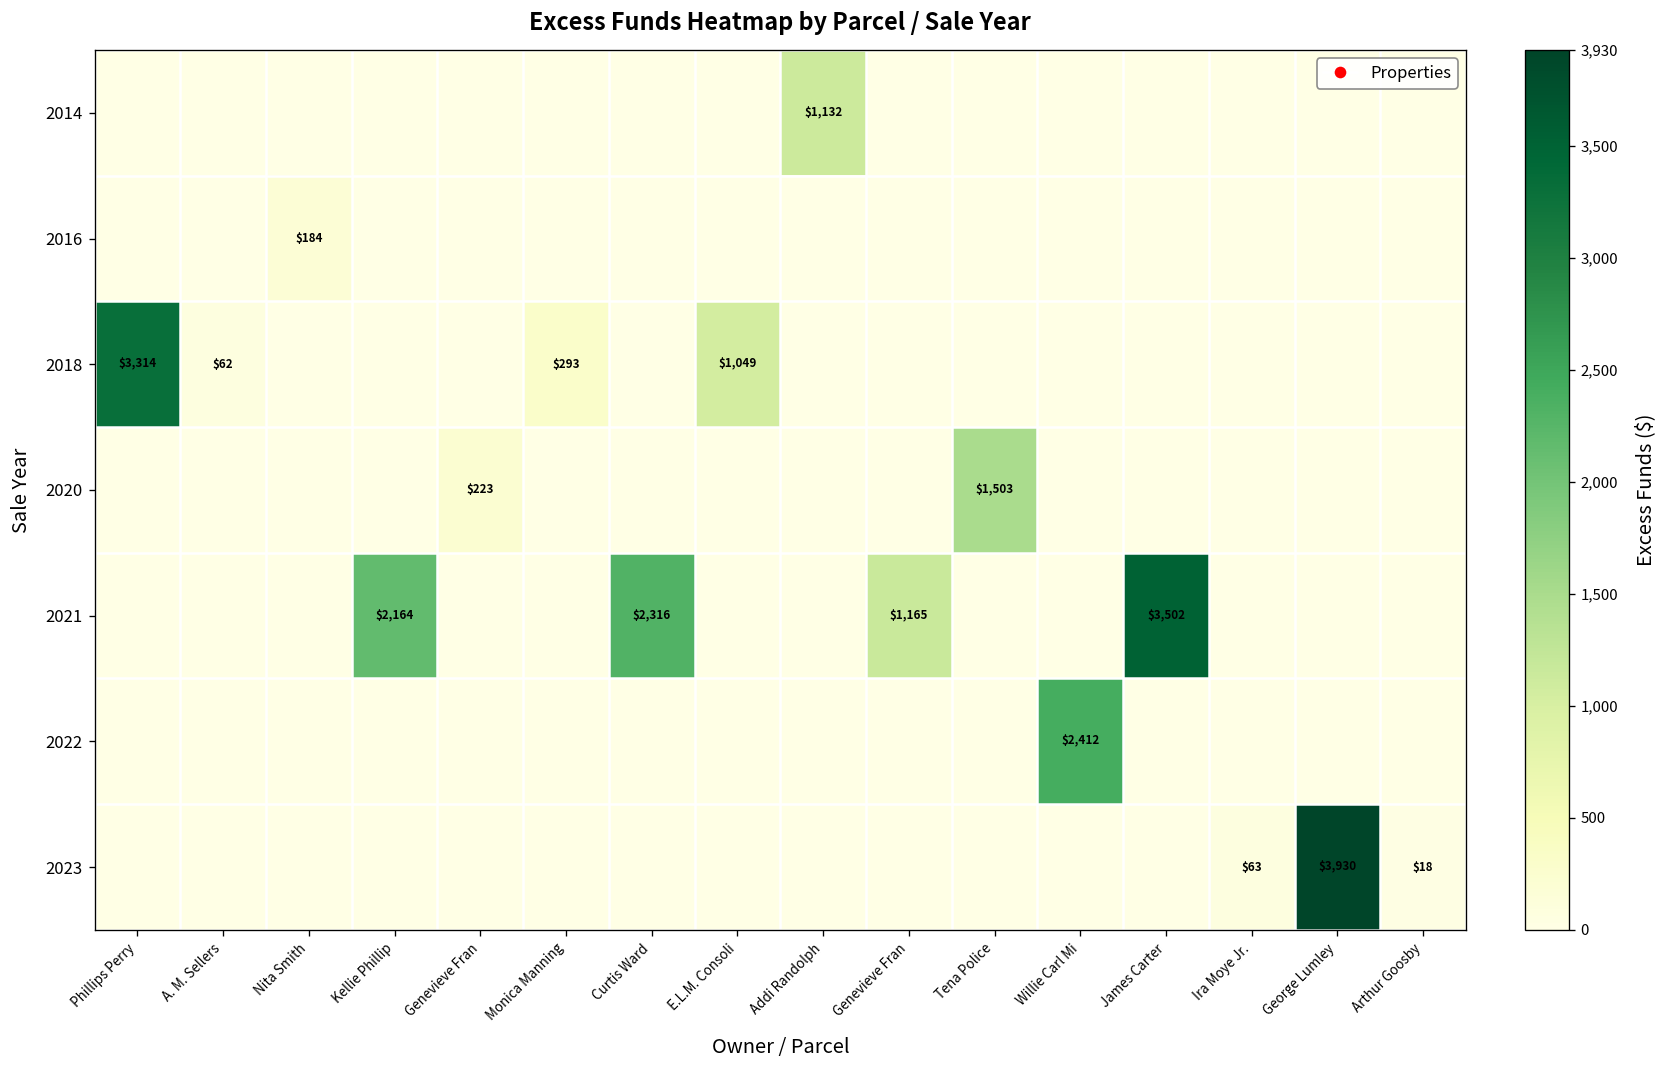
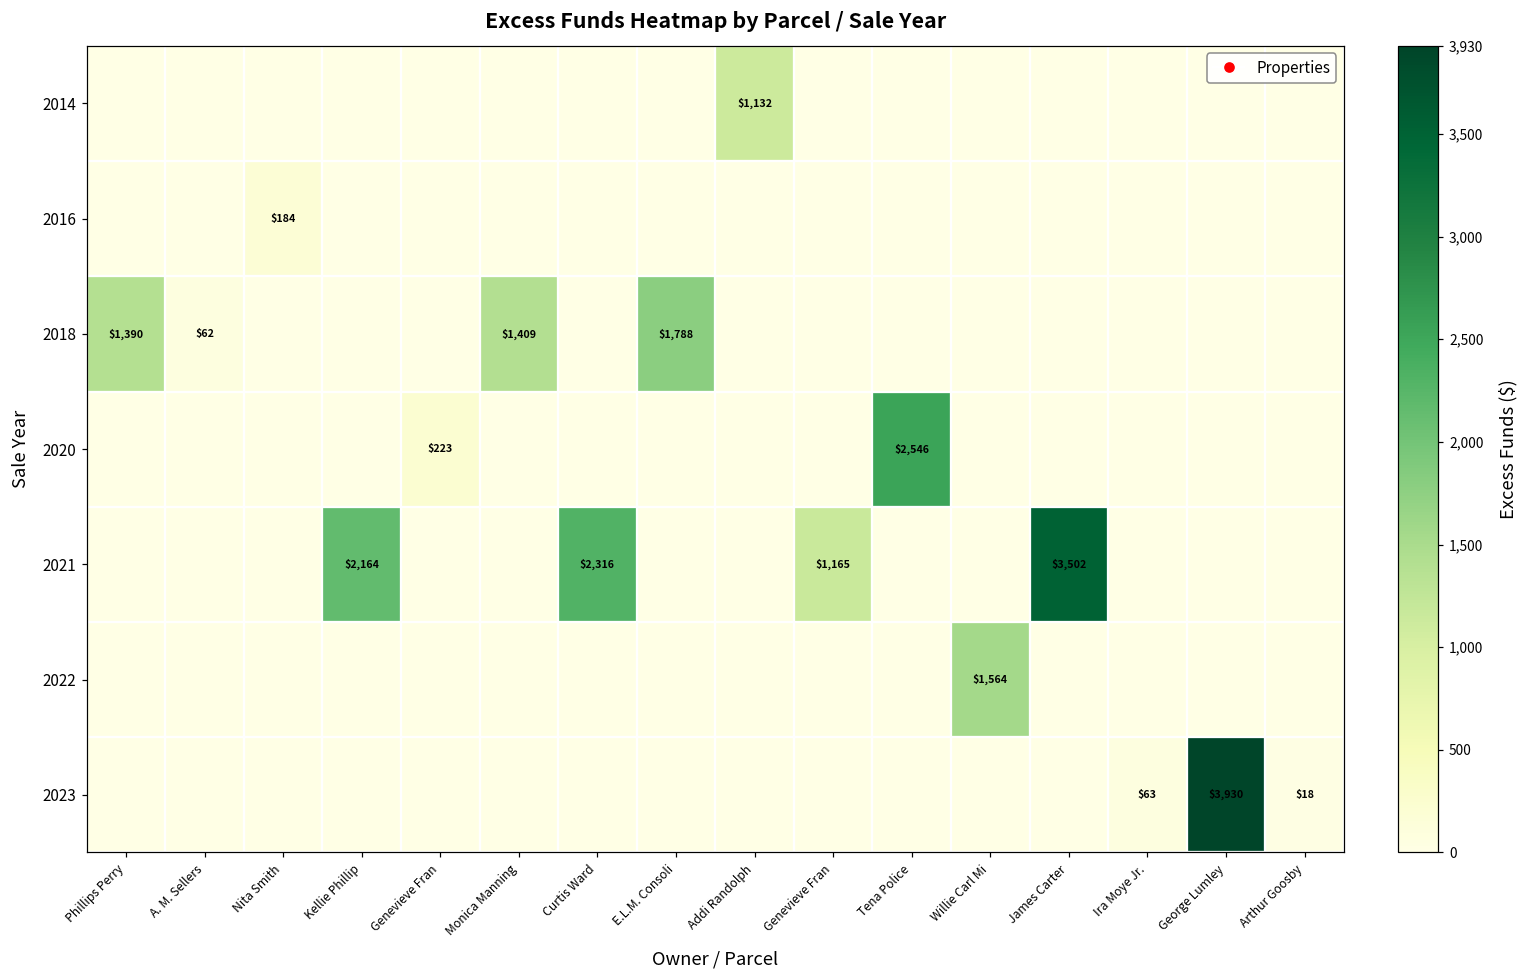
2018, Phillips Perry: $3,314 -> $1,390
2018, Monica Manning: $293 -> $1,409
2018, E.L.M. Consoli: $1,049 -> $1,788
2020, Tena Police: $1,503 -> $2,546
2022, Willie Carl Mi: $2,412 -> $1,564
